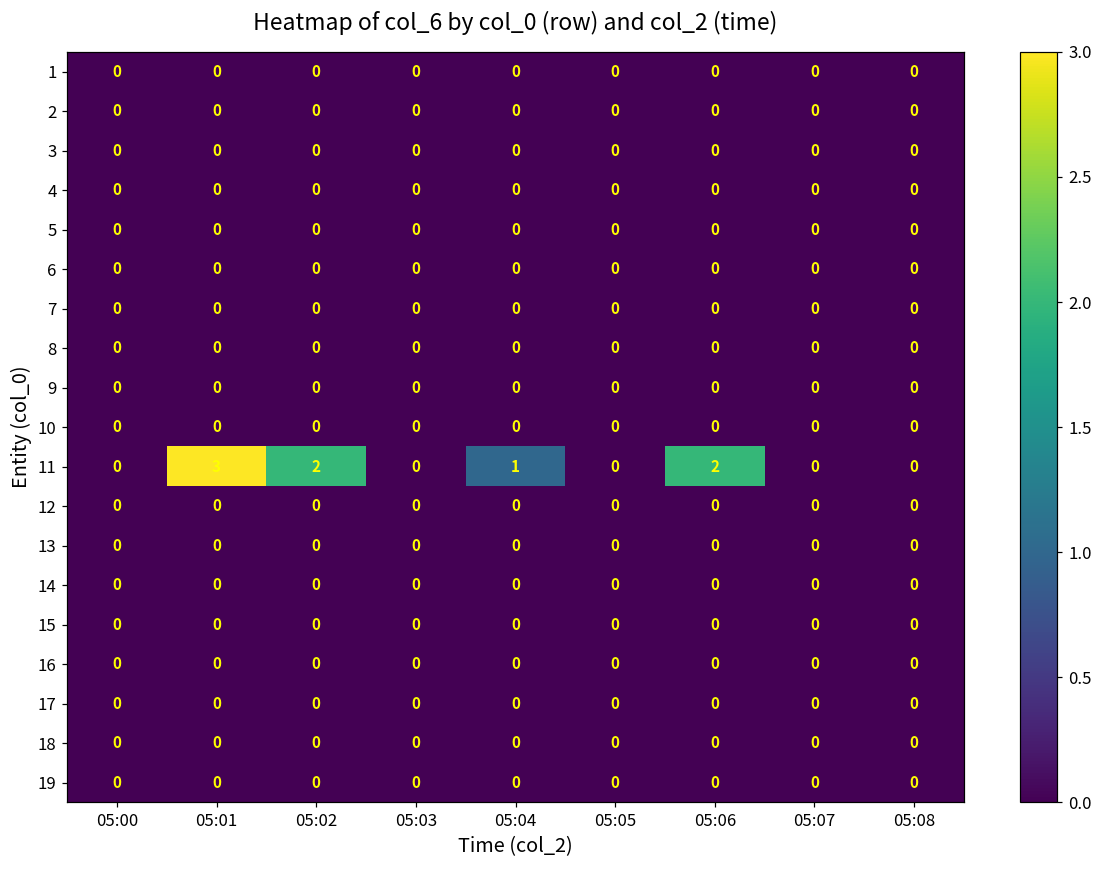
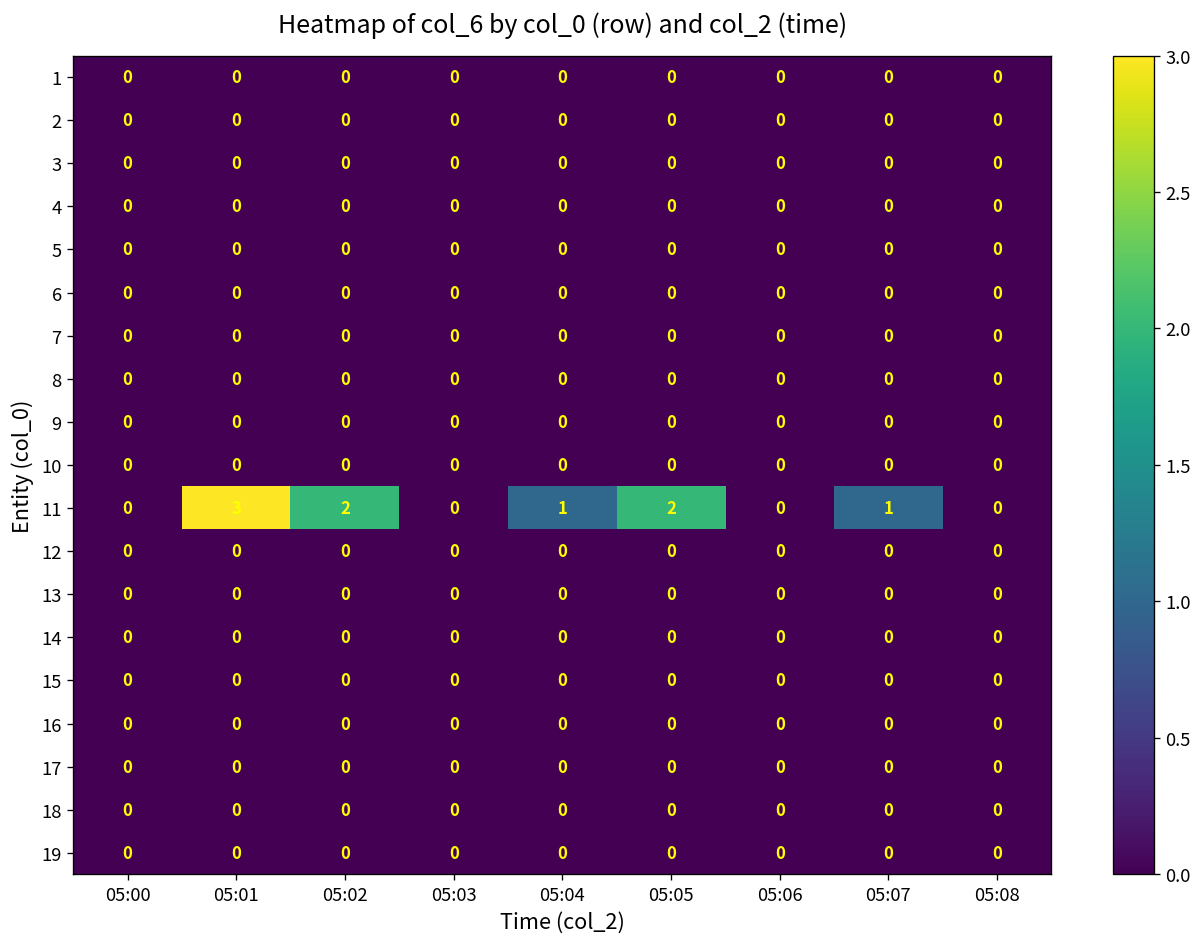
11, 05:05: 0 -> 2
11, 05:06: 2 -> 0
11, 05:07: 0 -> 1
